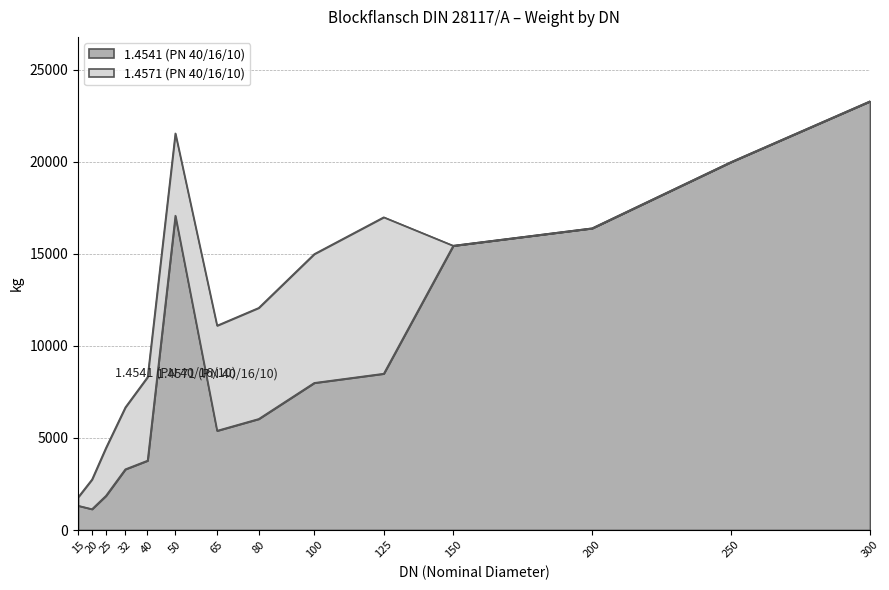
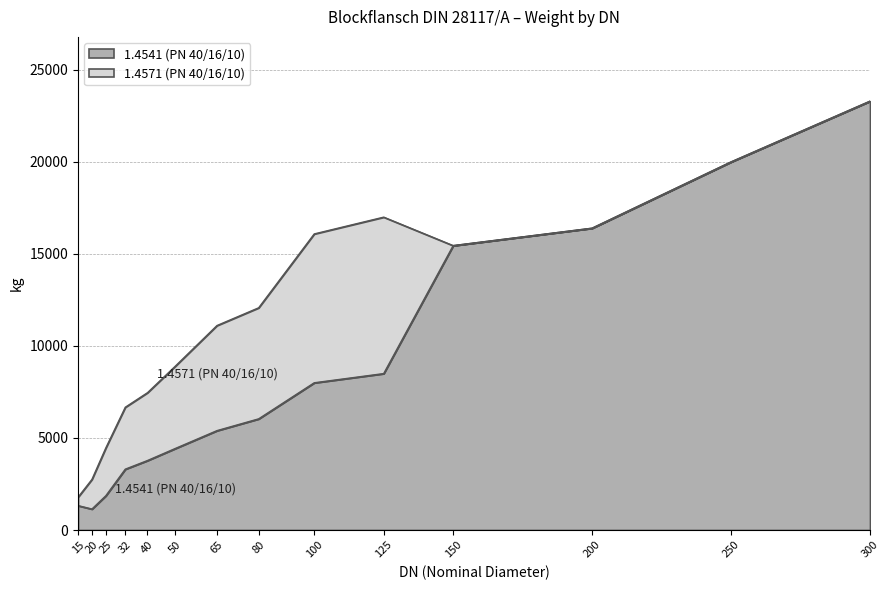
1.4571 (PN 40/16/10), 40: 4500 -> 3700
1.4541 (PN 40/16/10), 50: 17100 -> 4400
1.4571 (PN 40/16/10), 100: 7000 -> 8100
